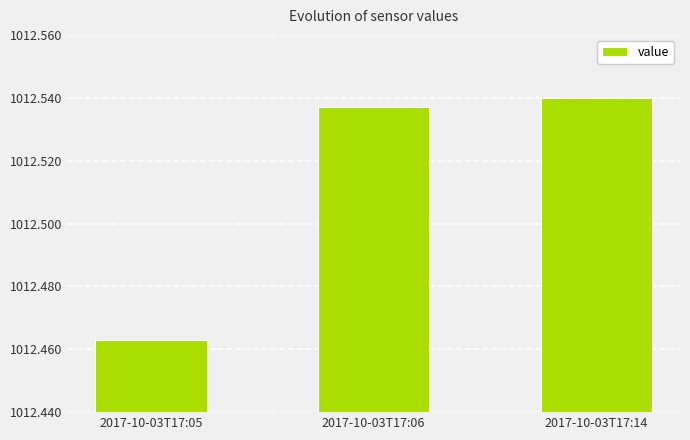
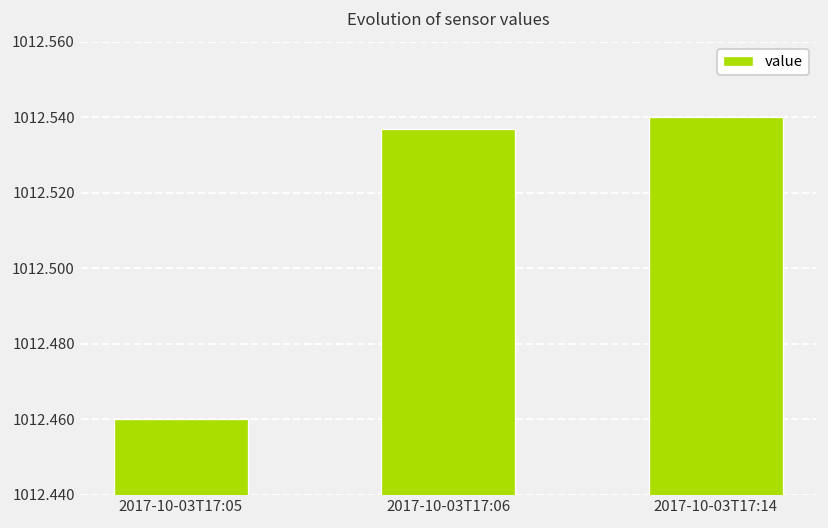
2017-10-03T17:05: 1012.463 -> 1012.460
